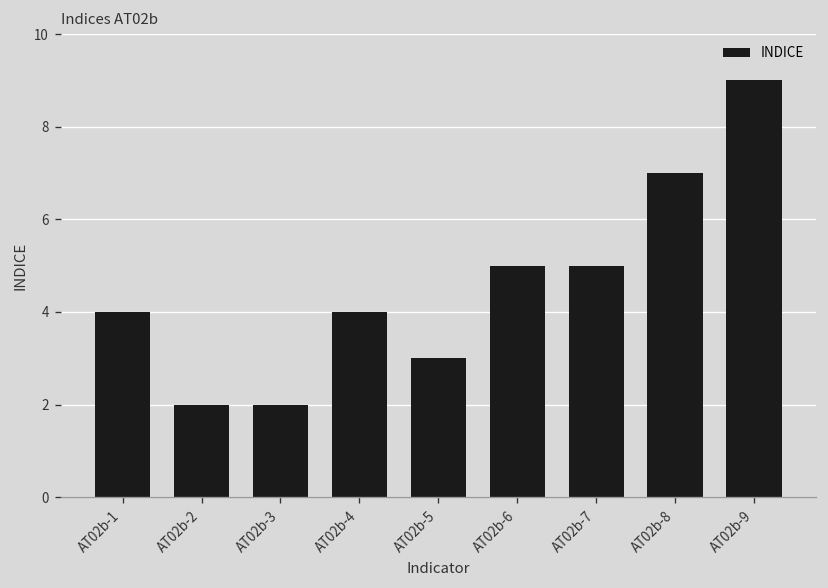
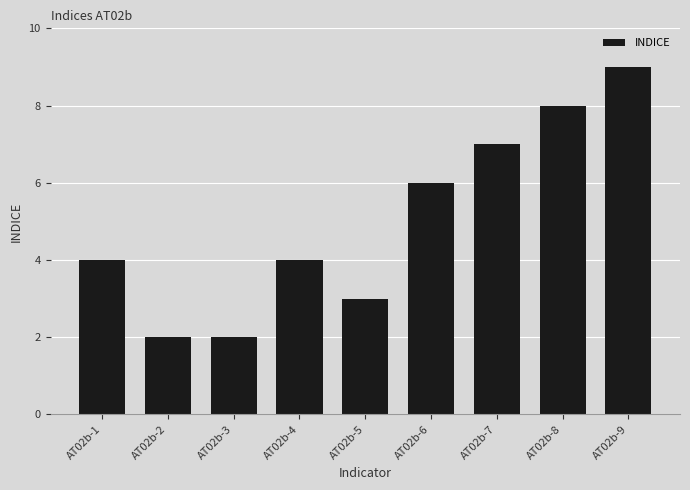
AT02b-6: 5 -> 6
AT02b-7: 5 -> 7
AT02b-8: 7 -> 8
